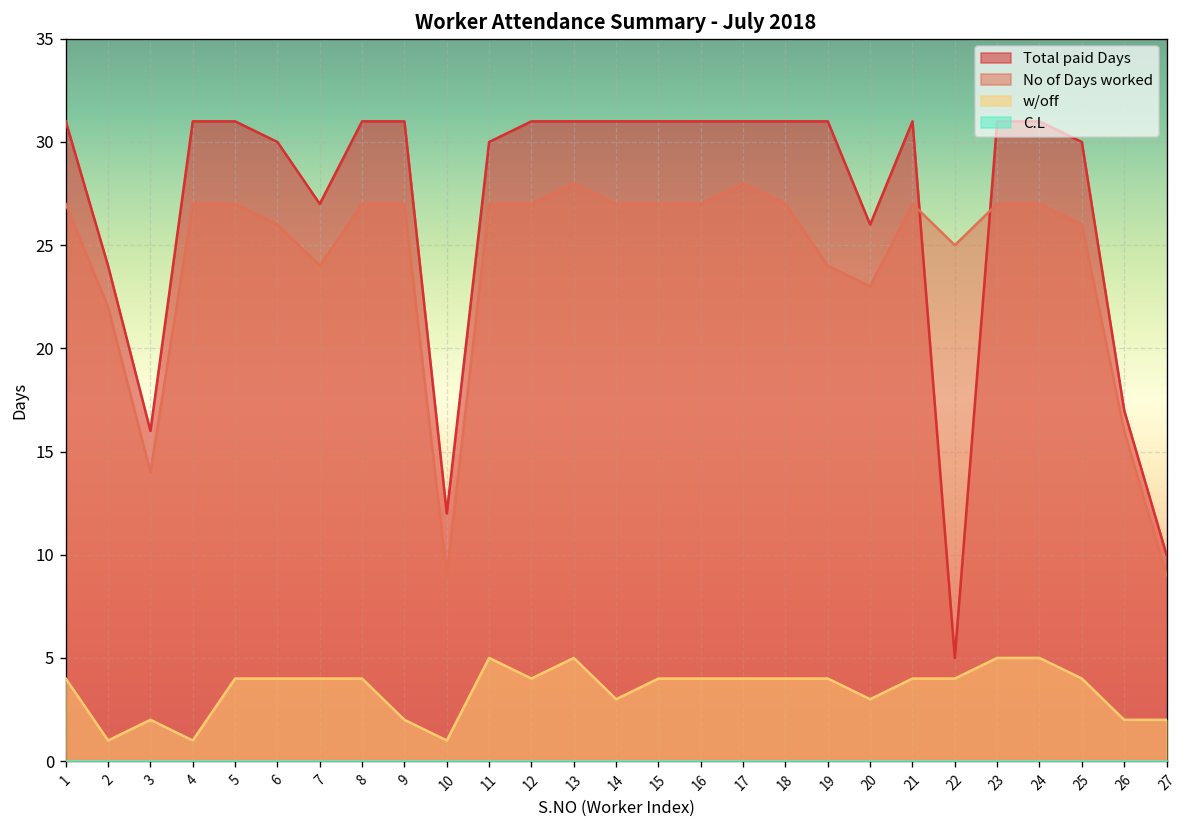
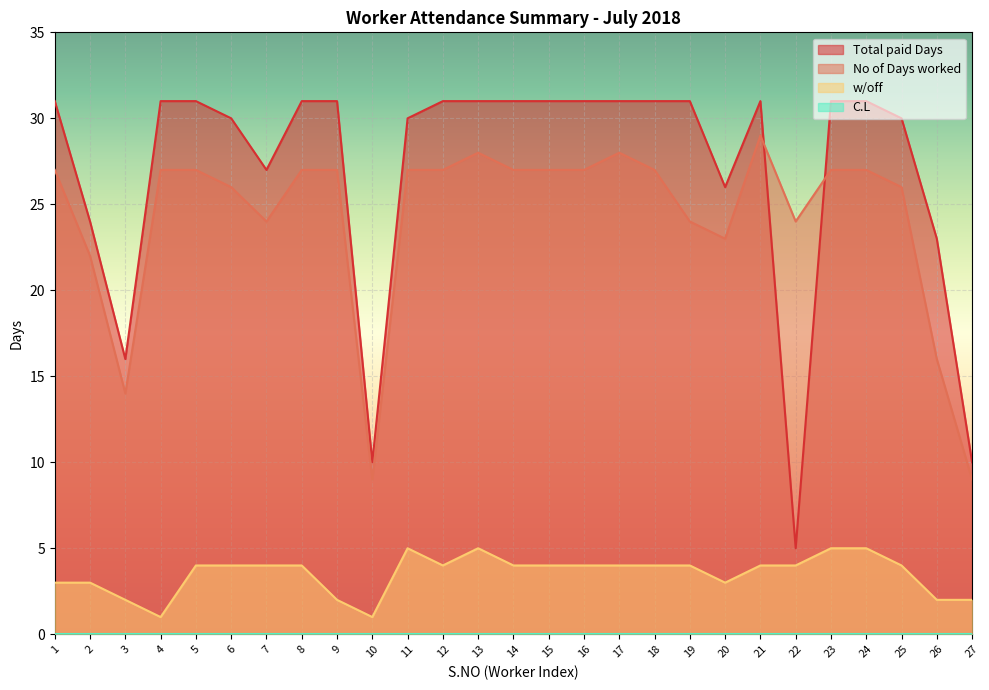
w/off, 1: 4 -> 3
w/off, 2: 1 -> 3
Total paid Days, 10: 12 -> 10
w/off, 14: 3 -> 4
No of Days worked, 21: 27 -> 29
No of Days worked, 22: 25 -> 24
Total paid Days, 26: 17 -> 23
